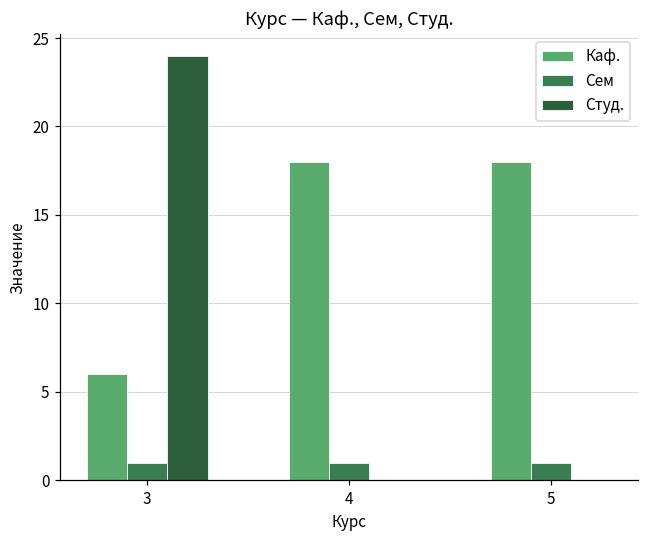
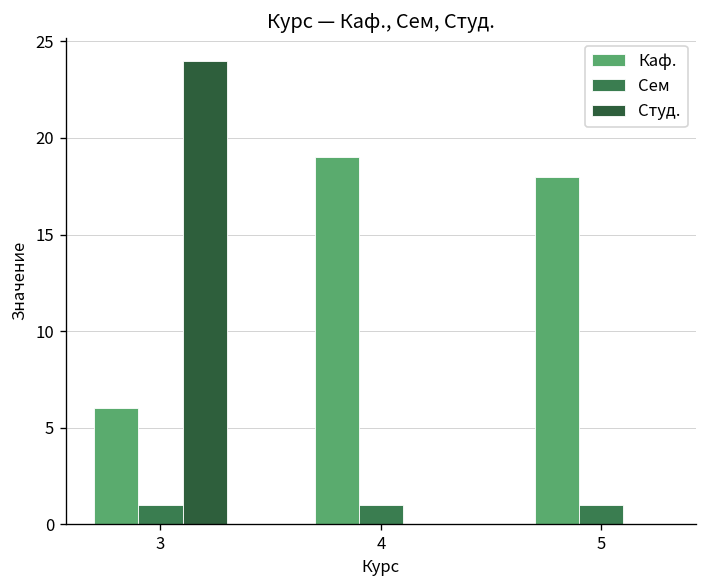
Каф., 4: 18 -> 19
